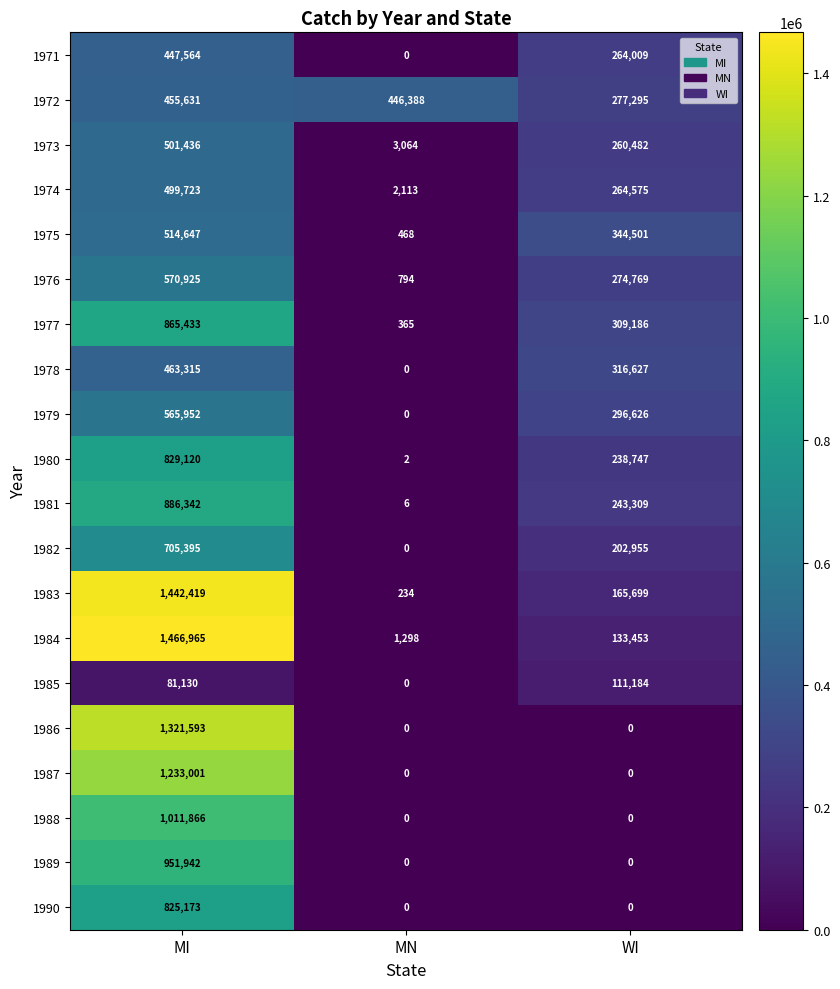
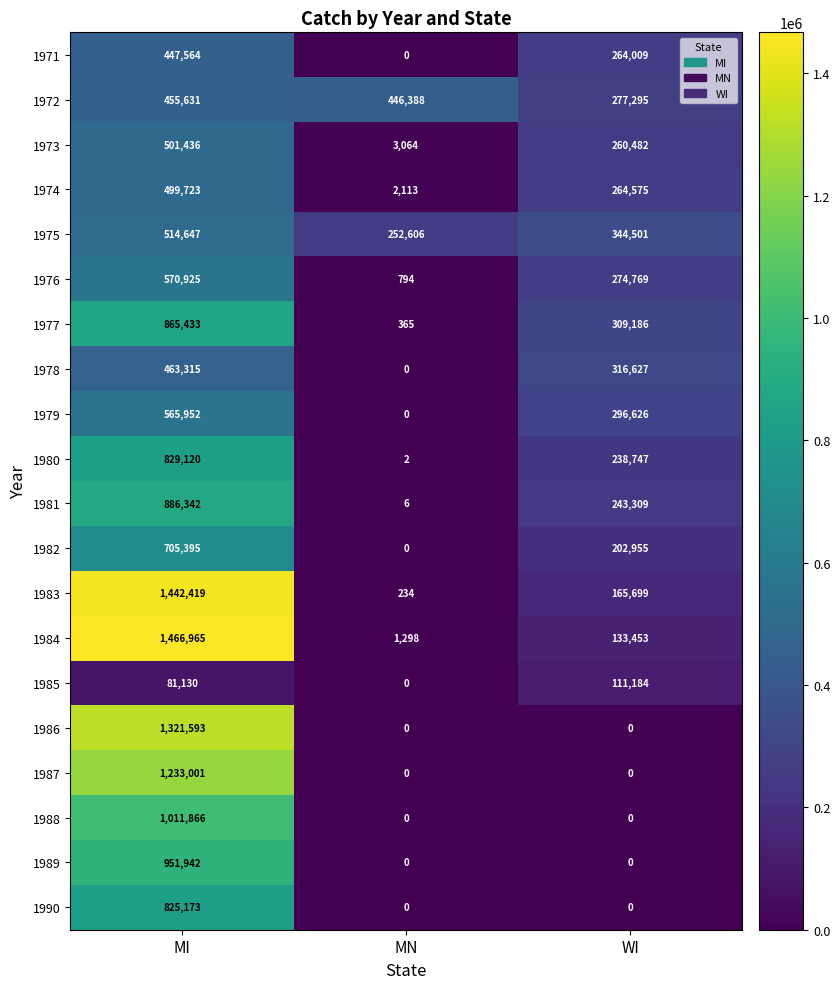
1975, MN: 468 -> 252,606
